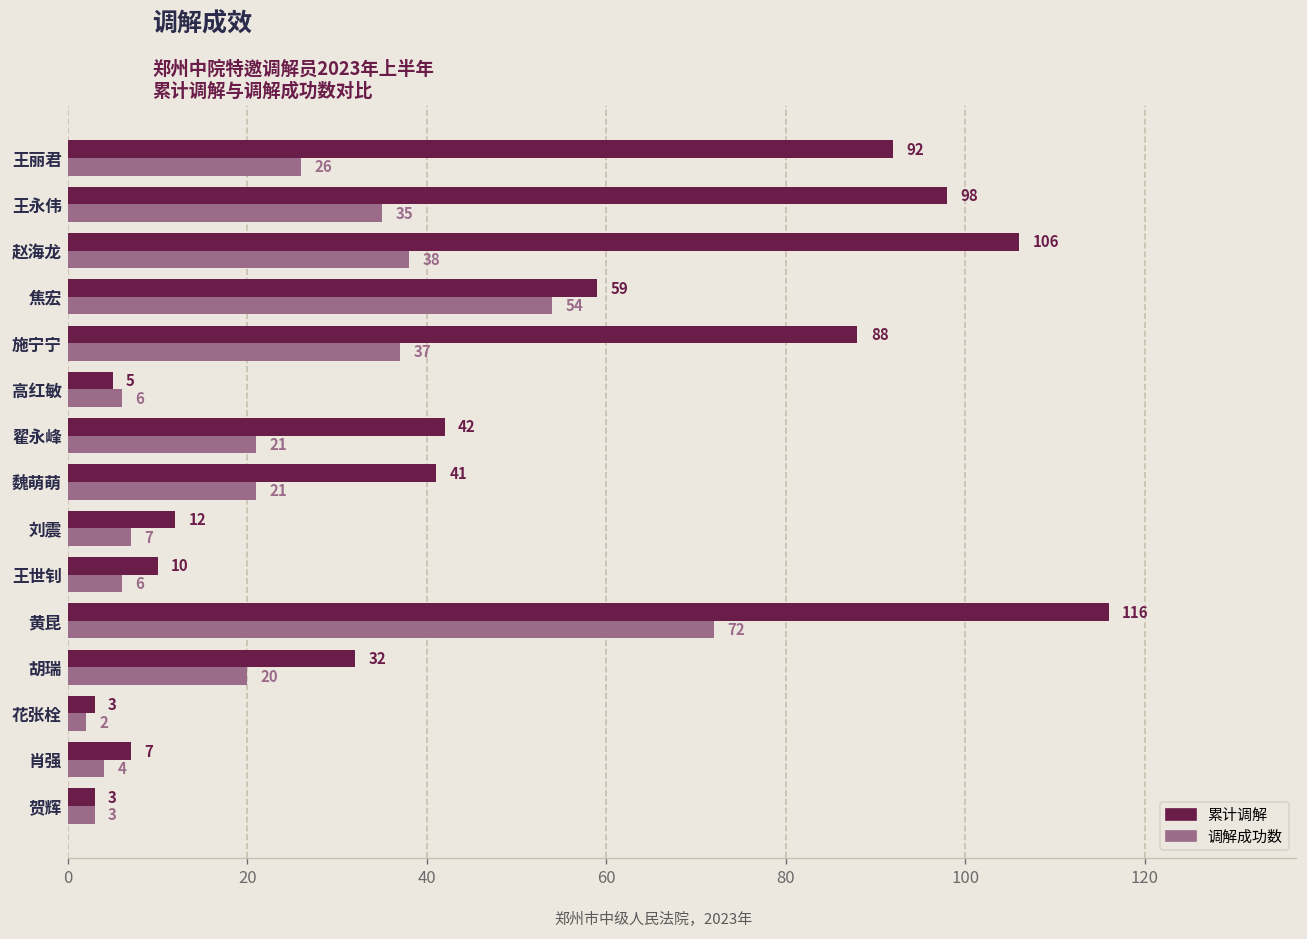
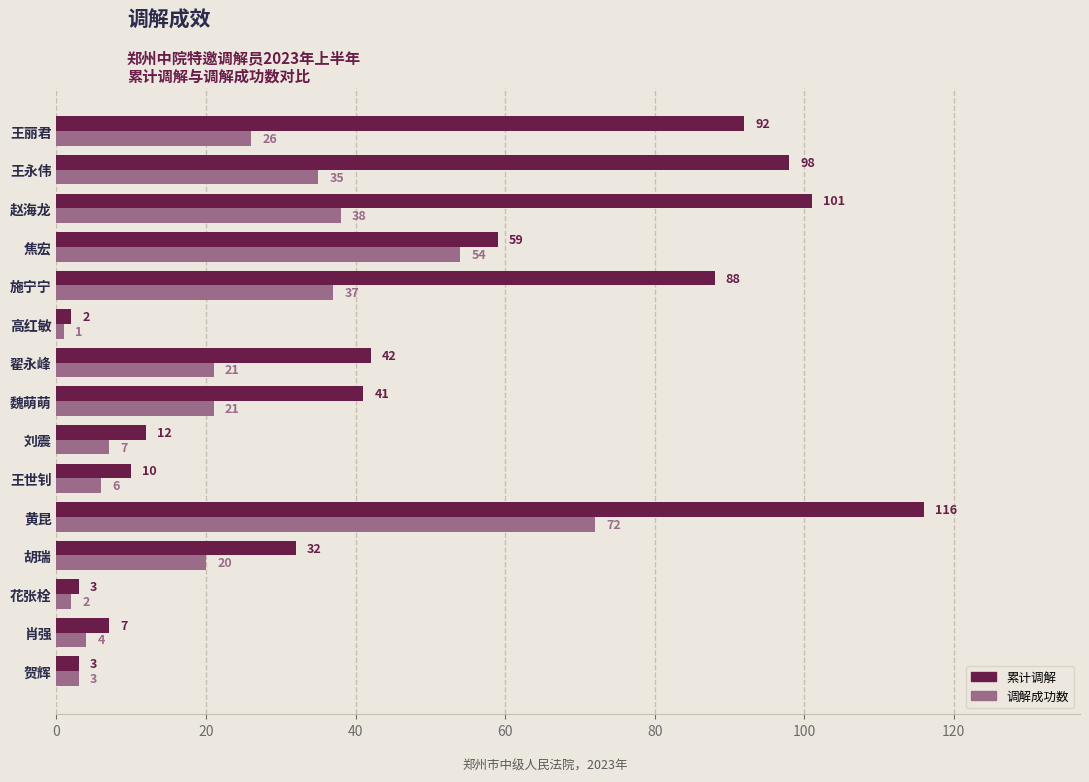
累计调解, 赵海龙: 106 -> 101
累计调解, 高红敏: 5 -> 2
调解成功数, 高红敏: 6 -> 1
